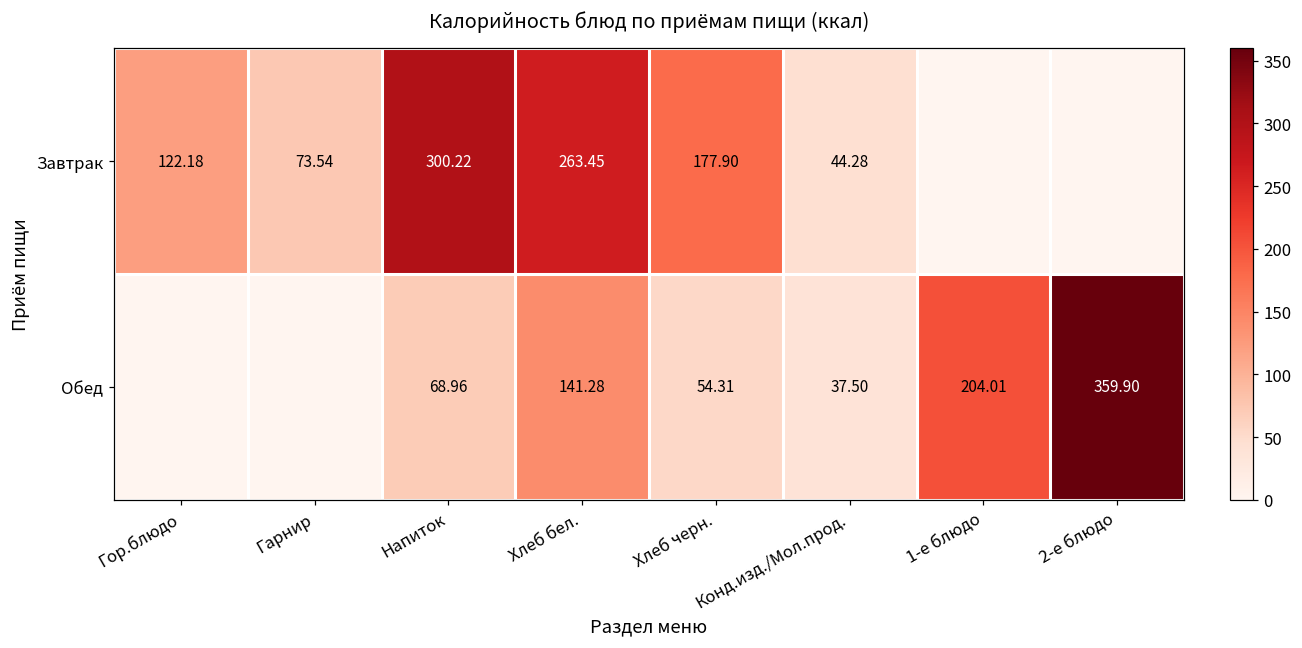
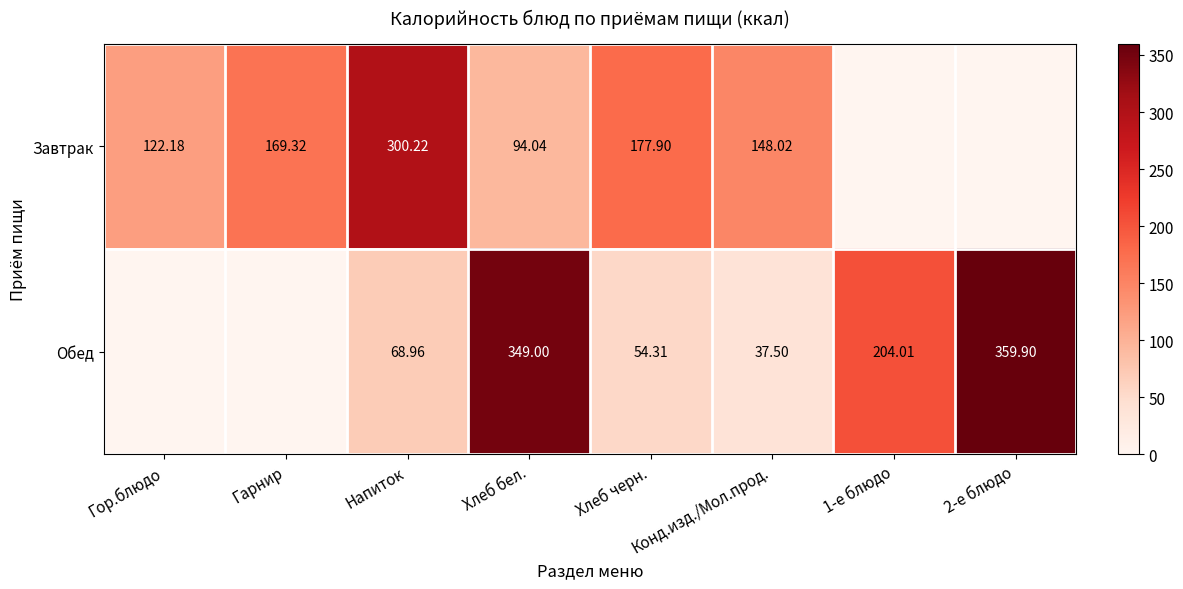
Завтрак, Гарнир: 73.54 -> 169.32
Завтрак, Хлеб бел.: 263.45 -> 94.04
Завтрак, Конд.изд./Мол.прод.: 44.28 -> 148.02
Обед, Хлеб бел.: 141.28 -> 349.00
